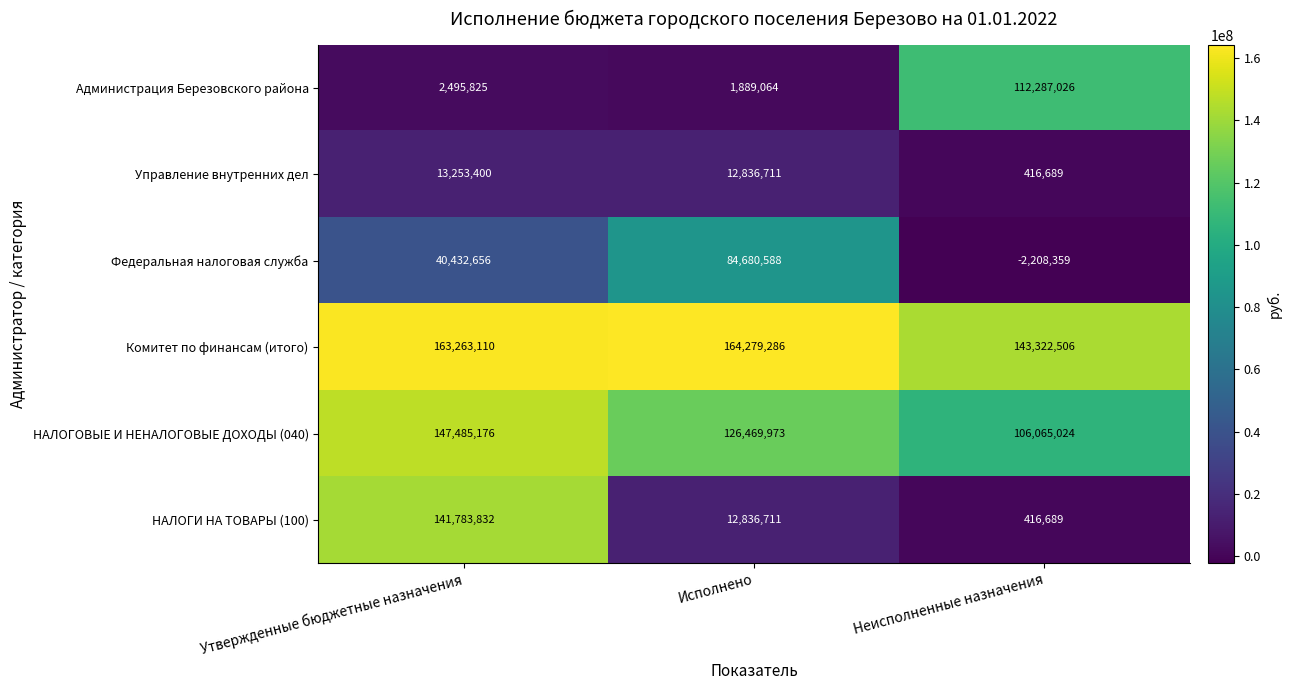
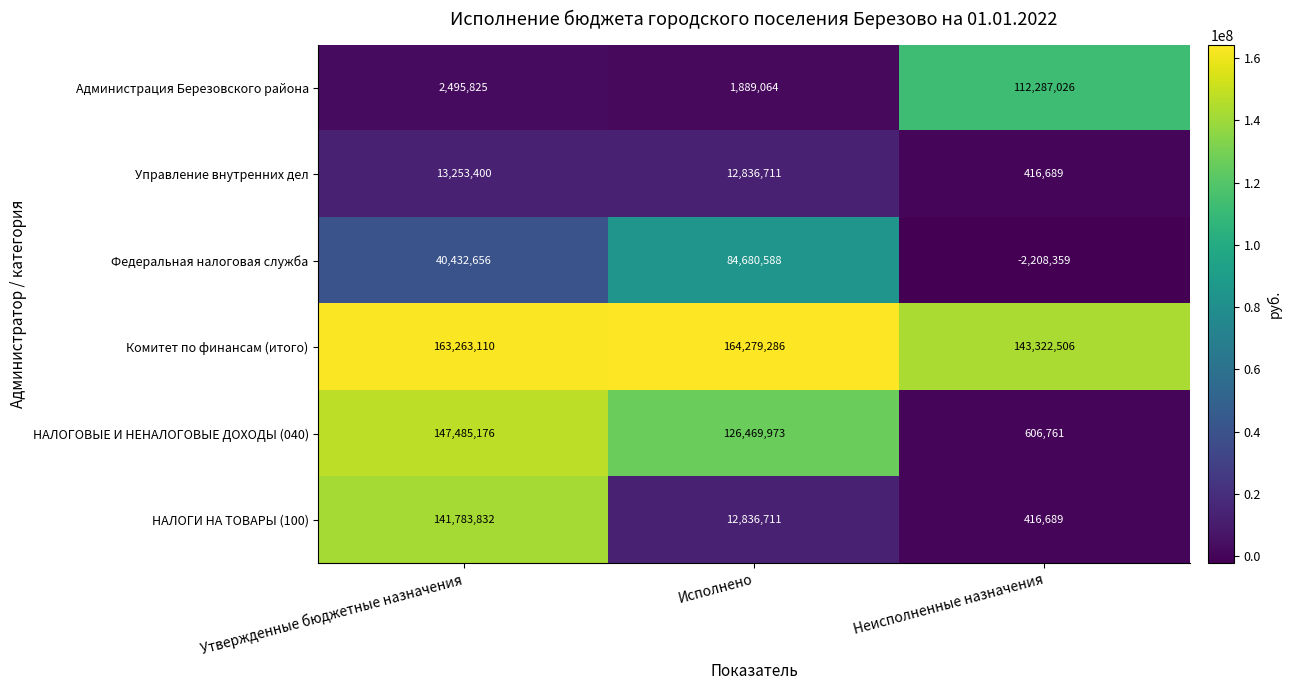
НАЛОГОВЫЕ И НЕНАЛОГОВЫЕ ДОХОДЫ (040), Неисполненные назначения: 106,065,024 -> 606,761
